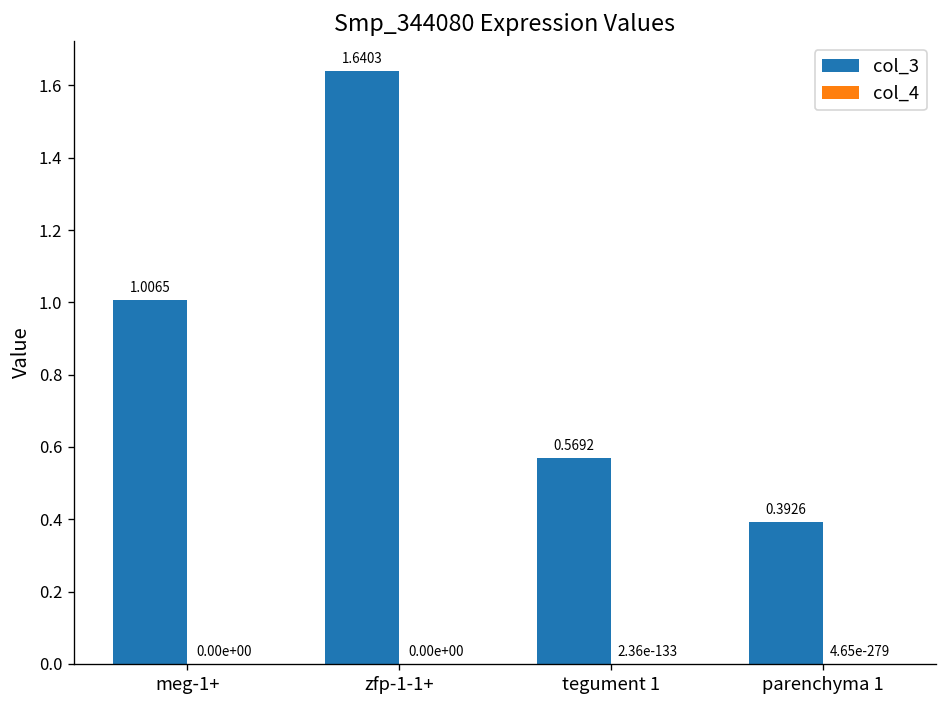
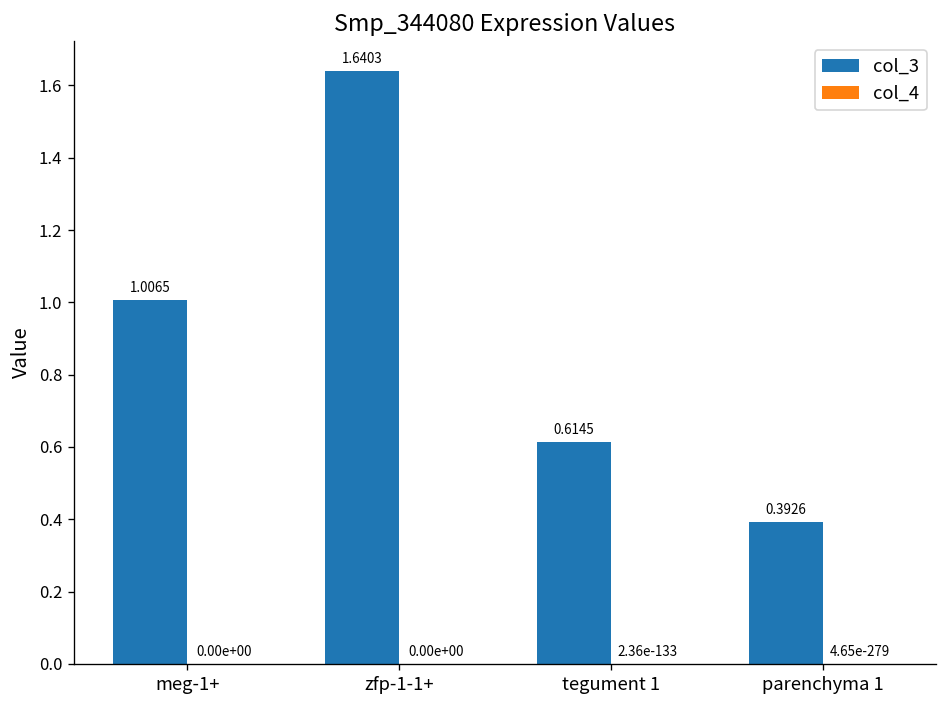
col_3, tegument 1: 0.5692 -> 0.6145
